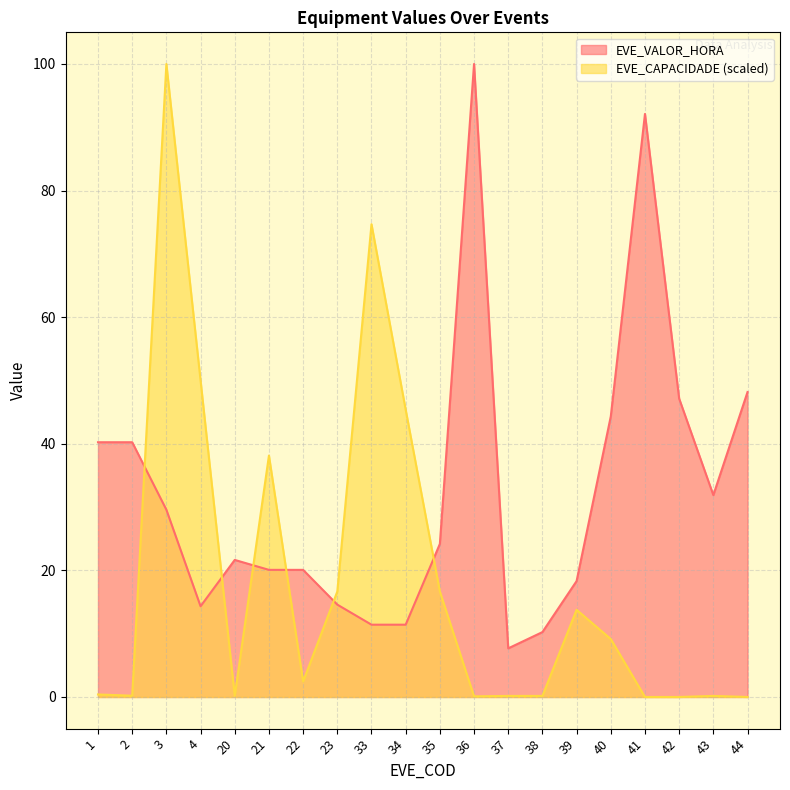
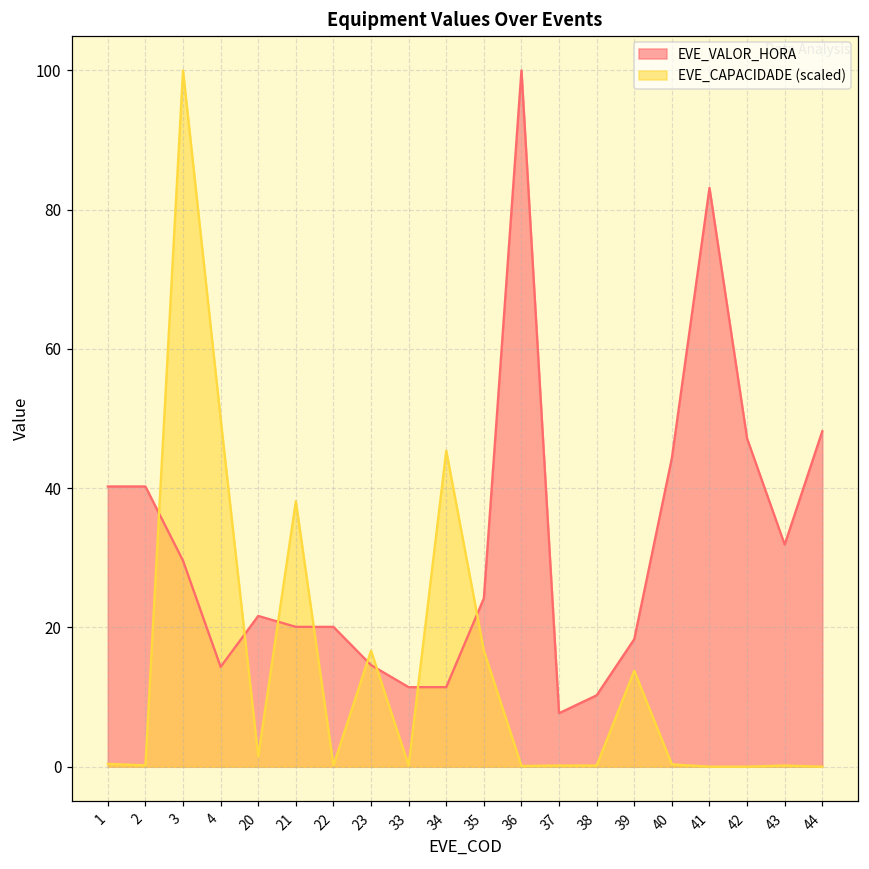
EVE_CAPACIDADE (scaled), 20: 0 -> 1
EVE_CAPACIDADE (scaled), 22: 2 -> 0
EVE_CAPACIDADE (scaled), 33: 75 -> 0
EVE_CAPACIDADE (scaled), 40: 9 -> 0
EVE_VALOR_HORA, 41: 92 -> 83
